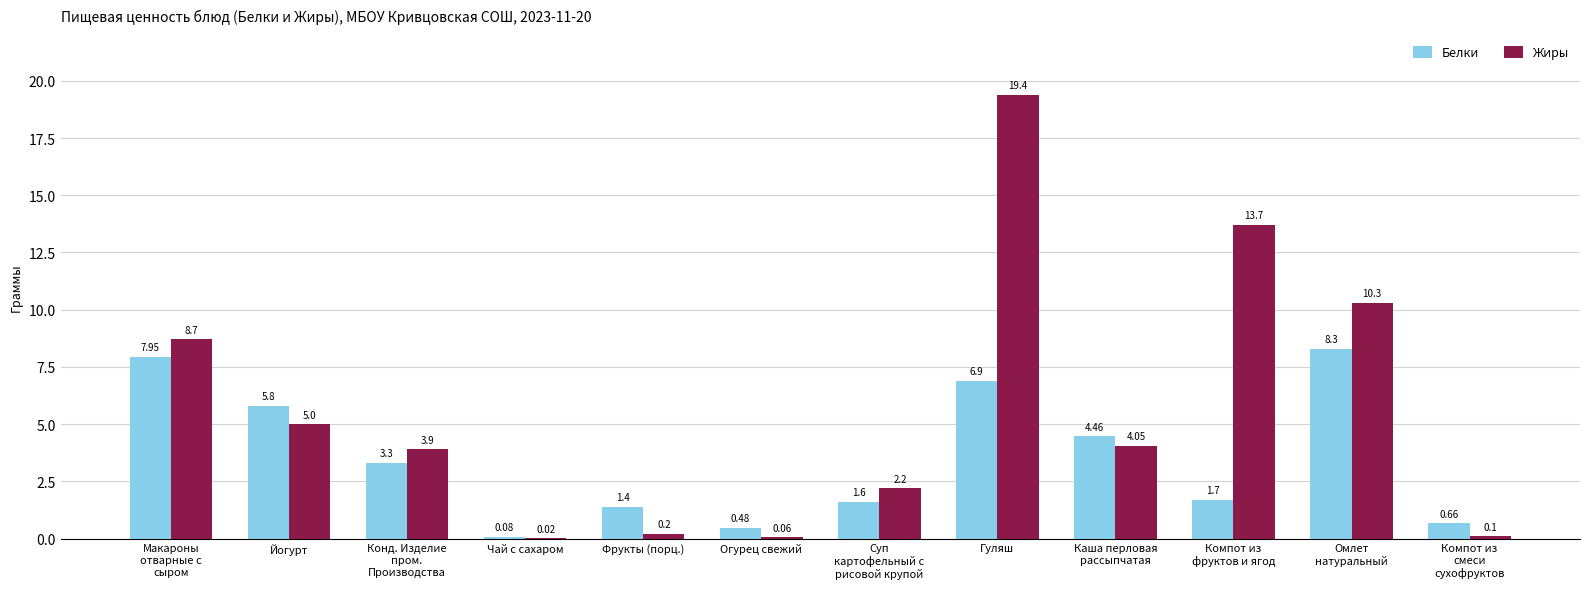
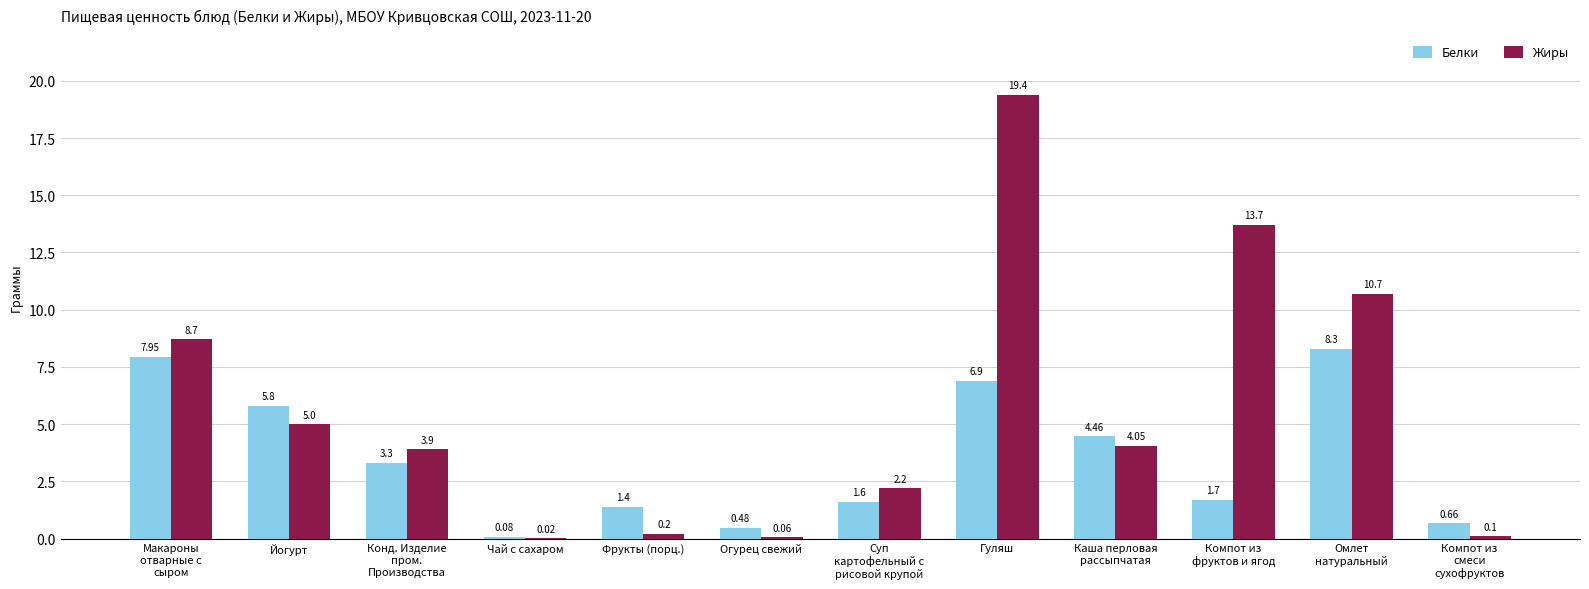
Жиры, Омлет натуральный: 10.3 -> 10.7
